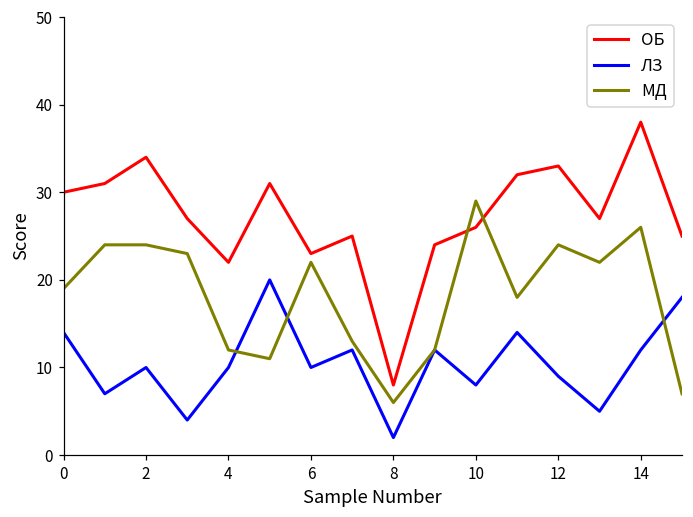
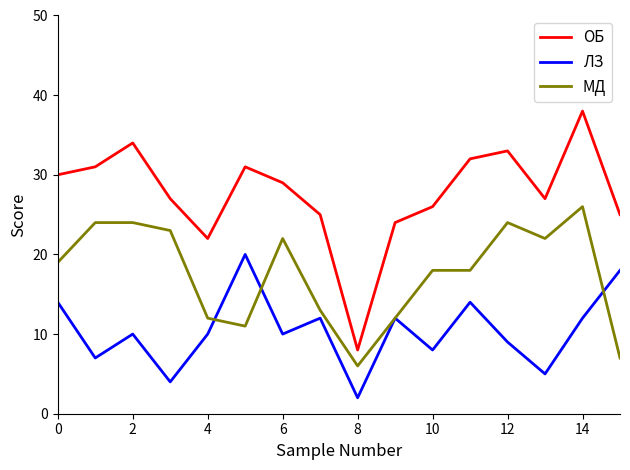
ОБ, 6: 23 -> 29
МД, 10: 29 -> 18
